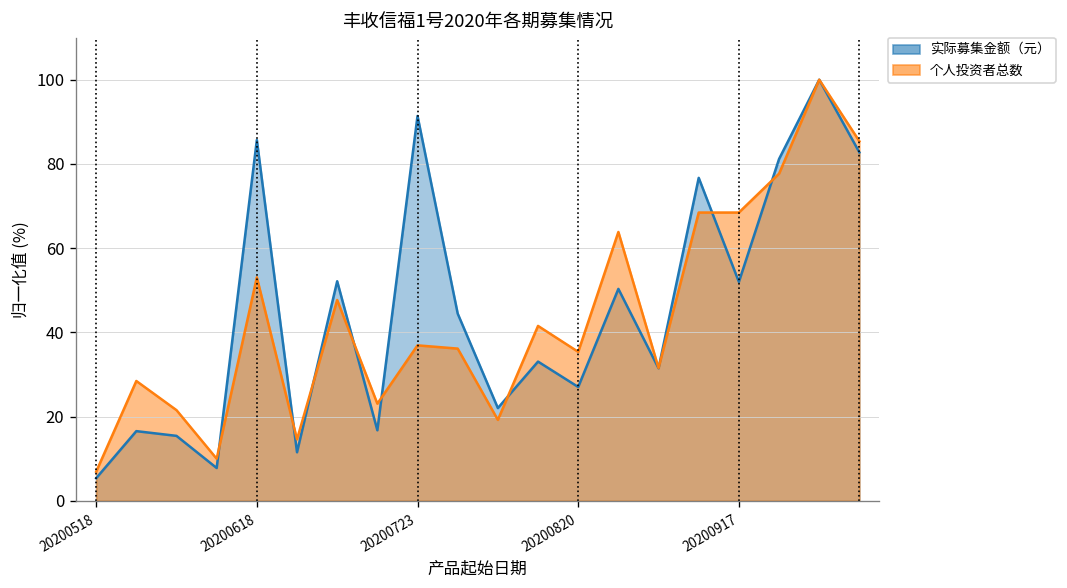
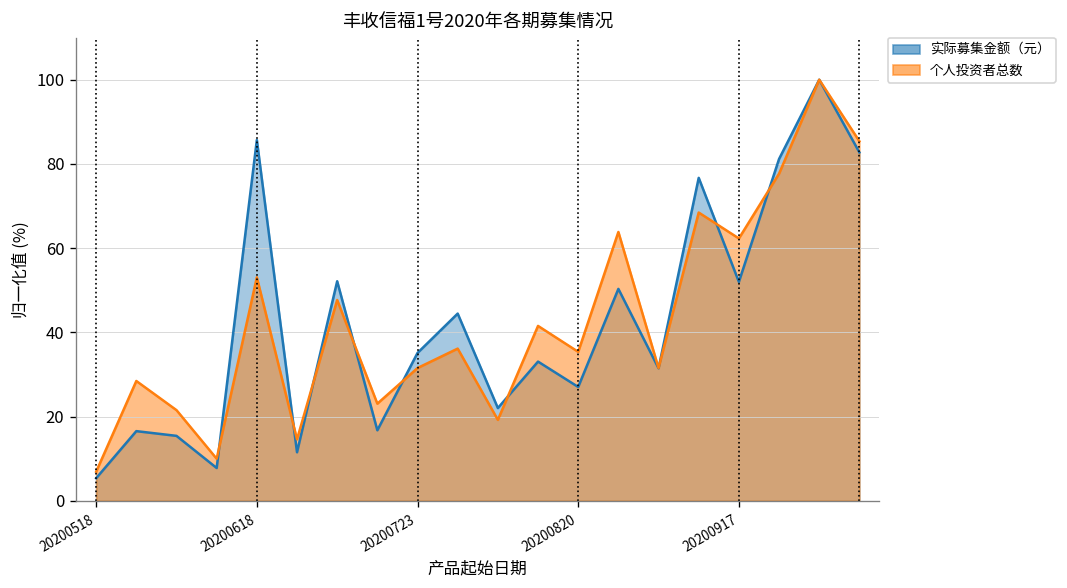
实际募集金额（元）, 20200723: 91 -> 35
个人投资者总数, 20200723: 37 -> 32
个人投资者总数, 20200917: 68 -> 62
